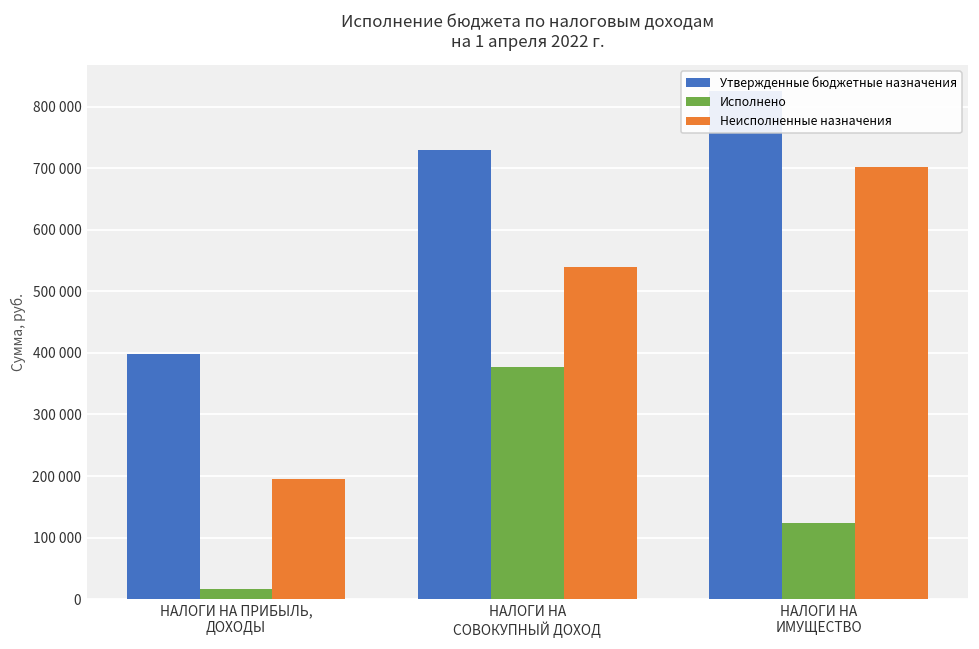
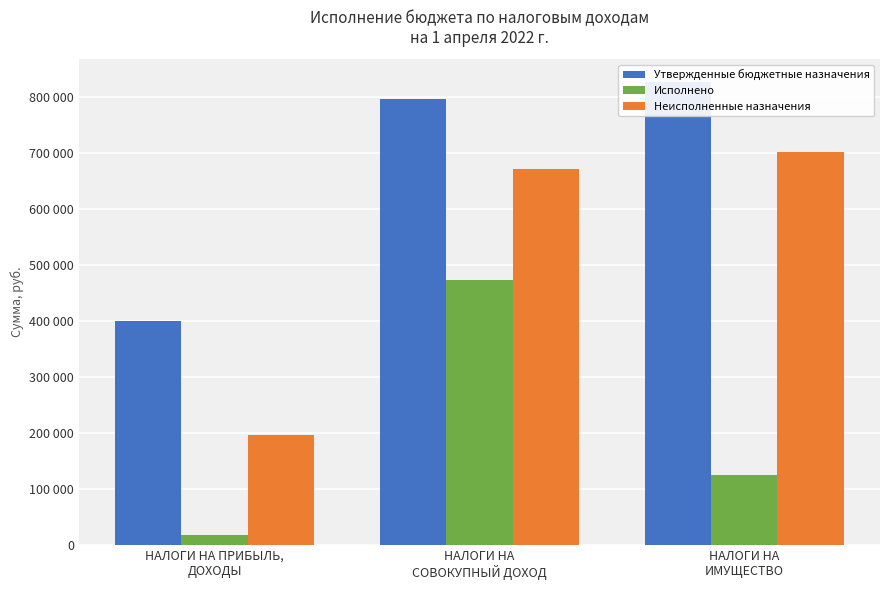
Утвержденные бюджетные назначения, НАЛОГИ НА СОВОКУПНЫЙ ДОХОД: 730000 -> 800000
Исполнено, НАЛОГИ НА СОВОКУПНЫЙ ДОХОД: 380000 -> 470000
Неисполненные назначения, НАЛОГИ НА СОВОКУПНЫЙ ДОХОД: 540000 -> 670000
